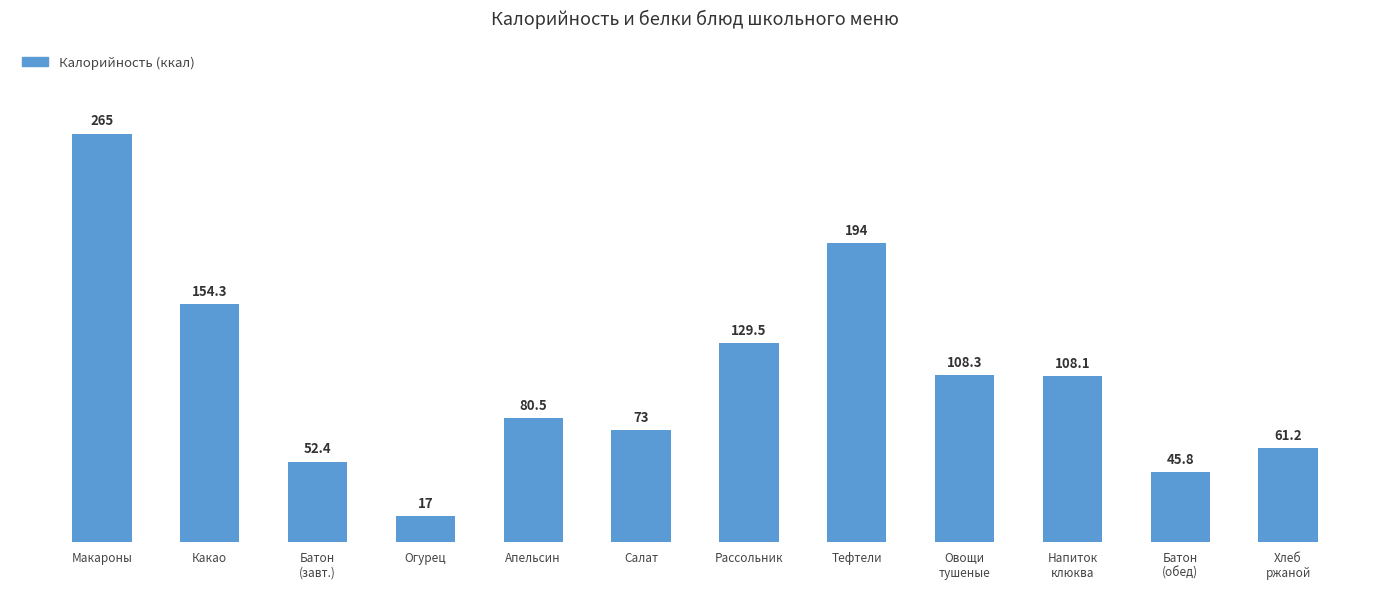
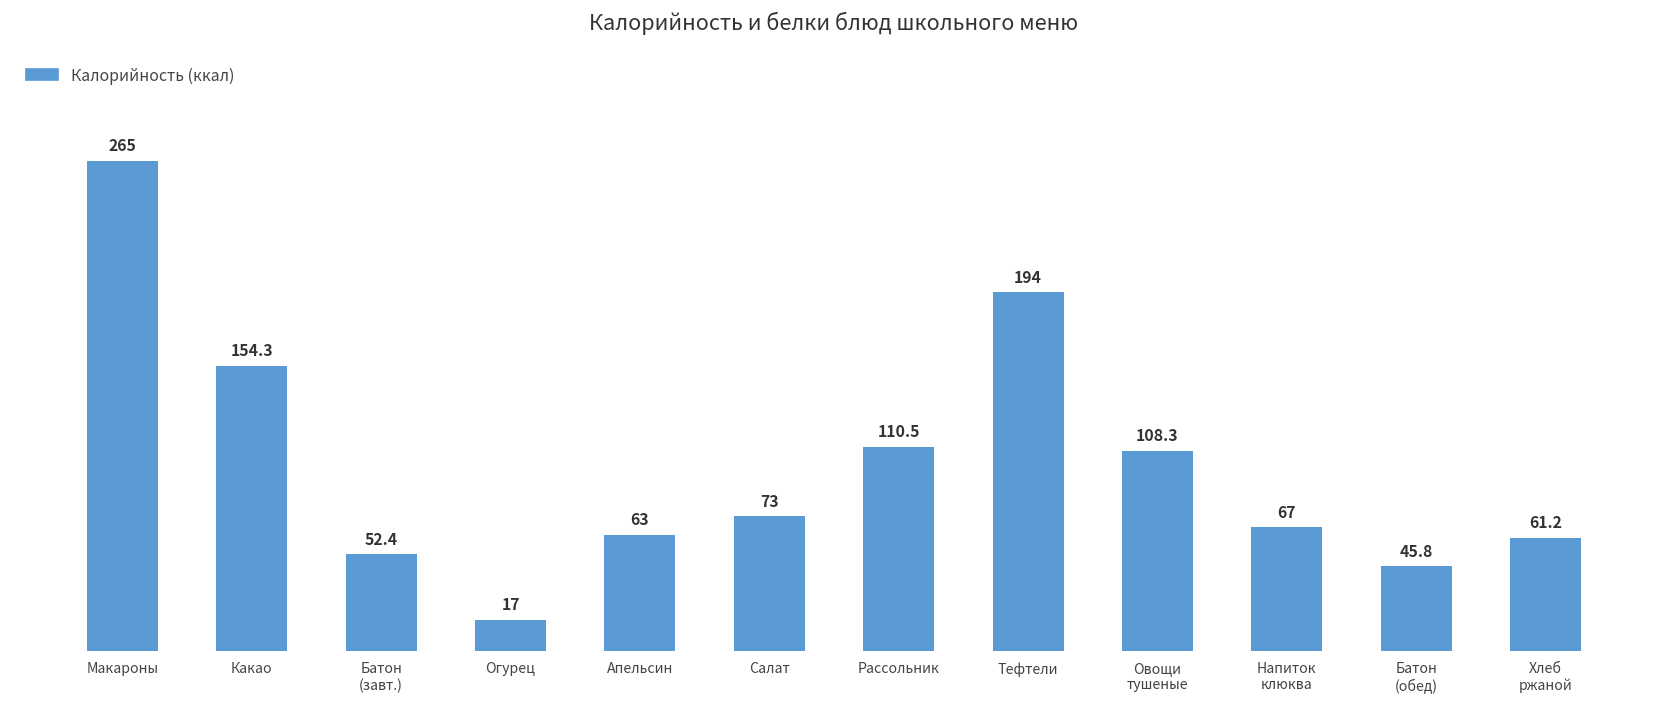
Апельсин: 80.5 -> 63
Рассольник: 129.5 -> 110.5
Напиток клюква: 108.1 -> 67
